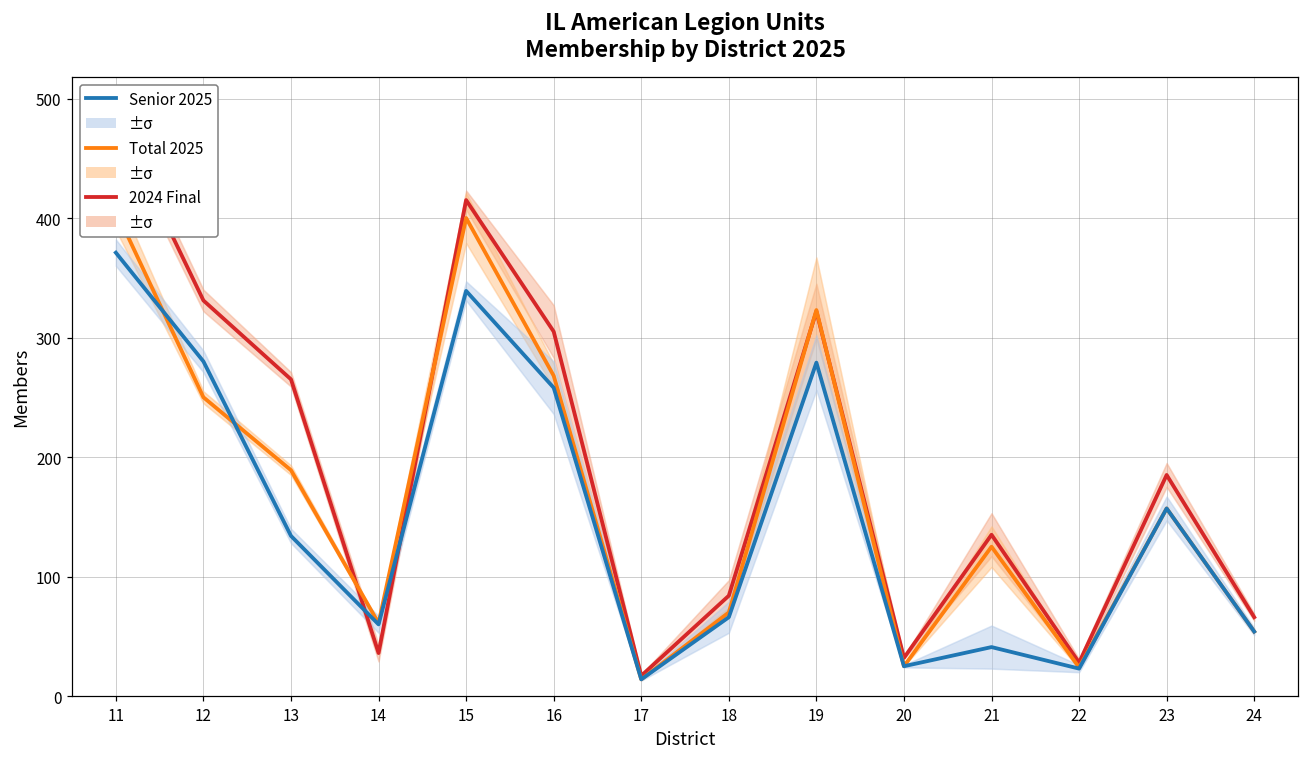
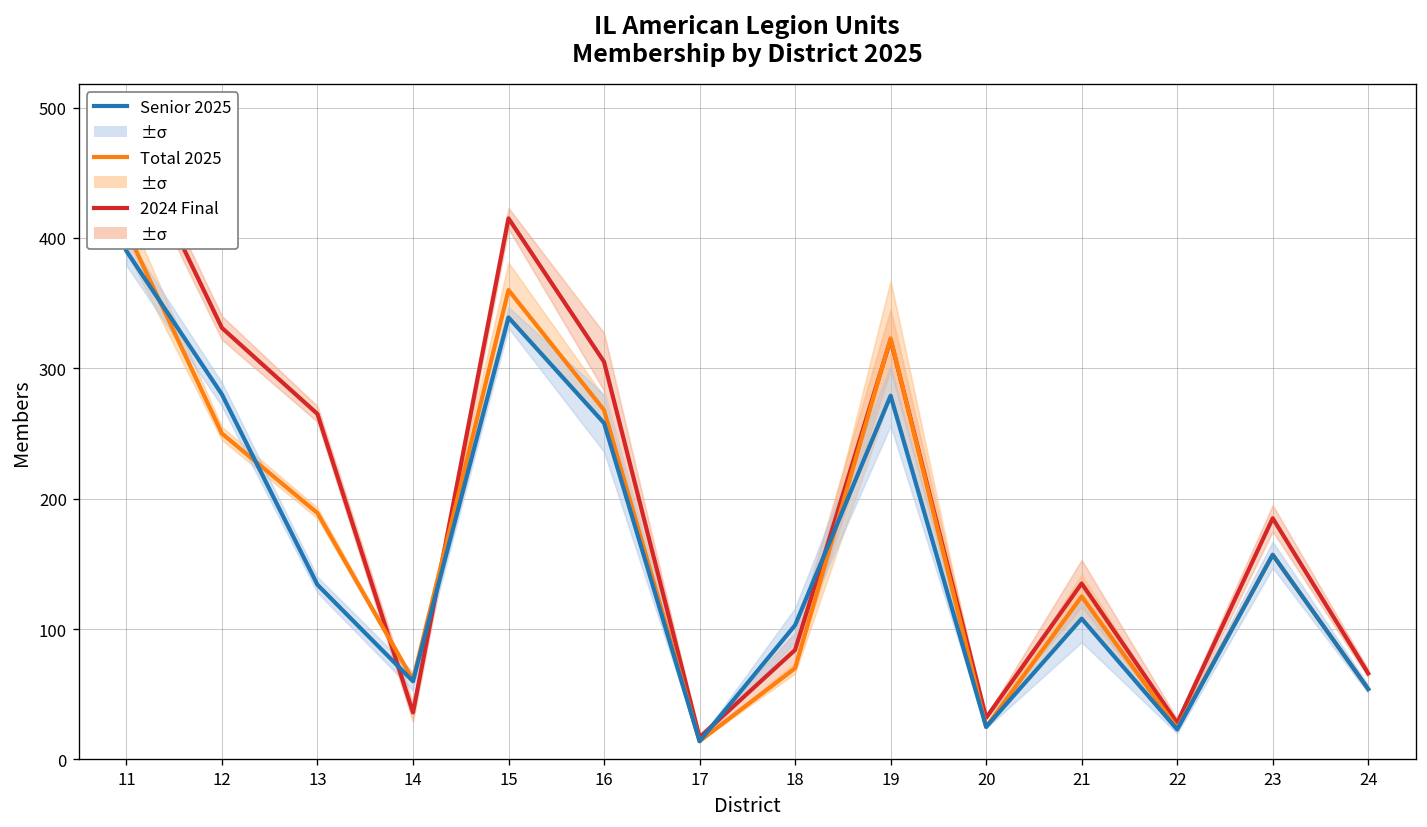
Senior 2025, 11: 371 -> 390
Total 2025, 15: 400 -> 360
Senior 2025, 18: 66 -> 103
Senior 2025, 21: 41 -> 108
